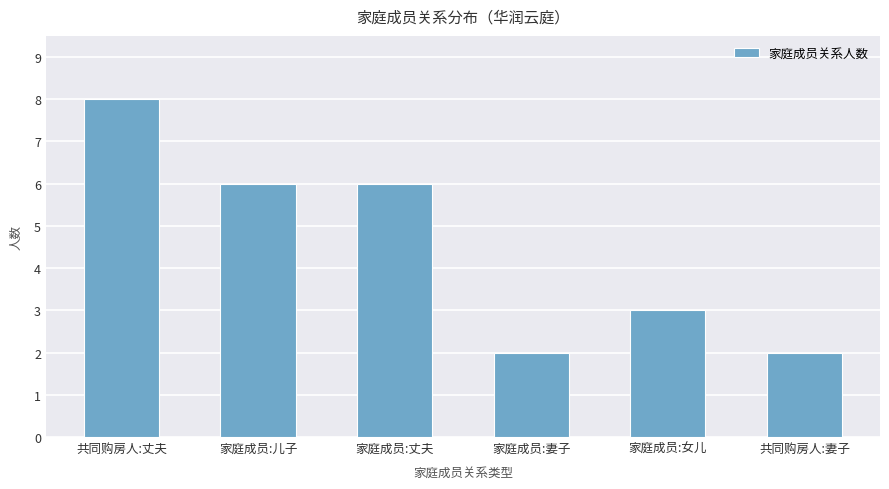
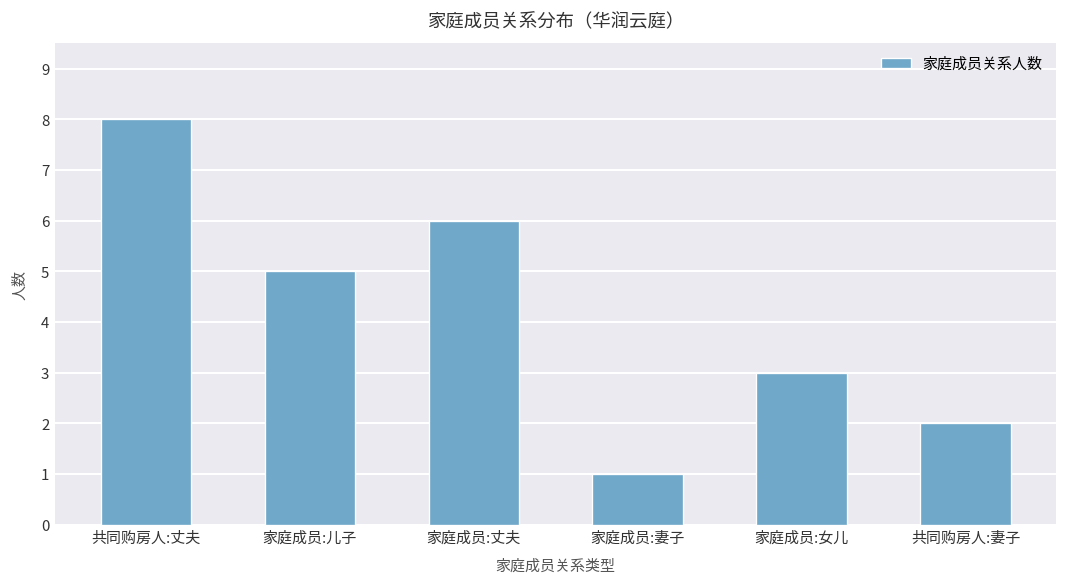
家庭成员:儿子: 6 -> 5
家庭成员:妻子: 2 -> 1
